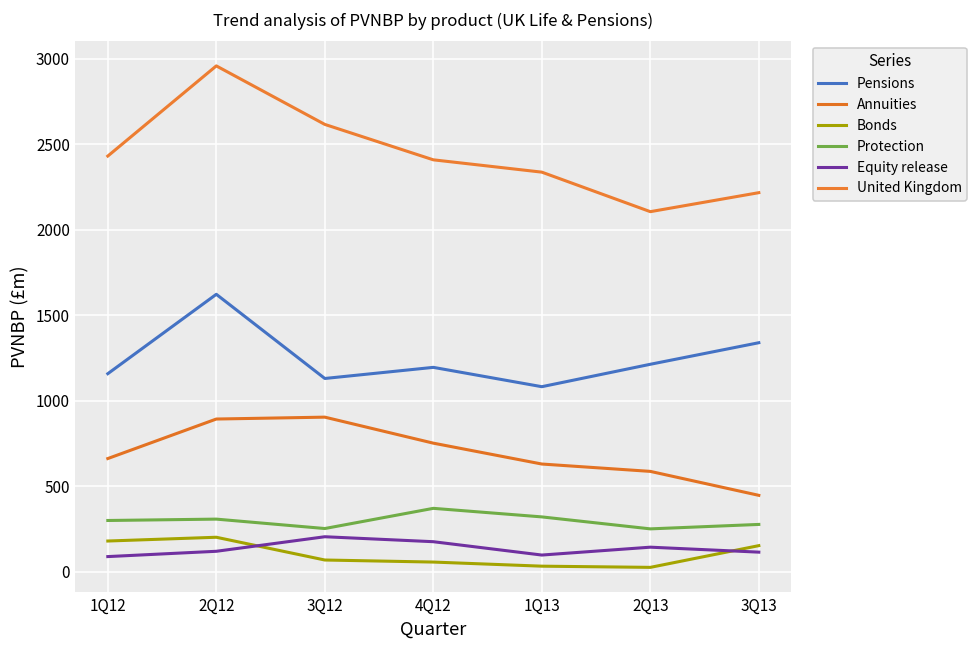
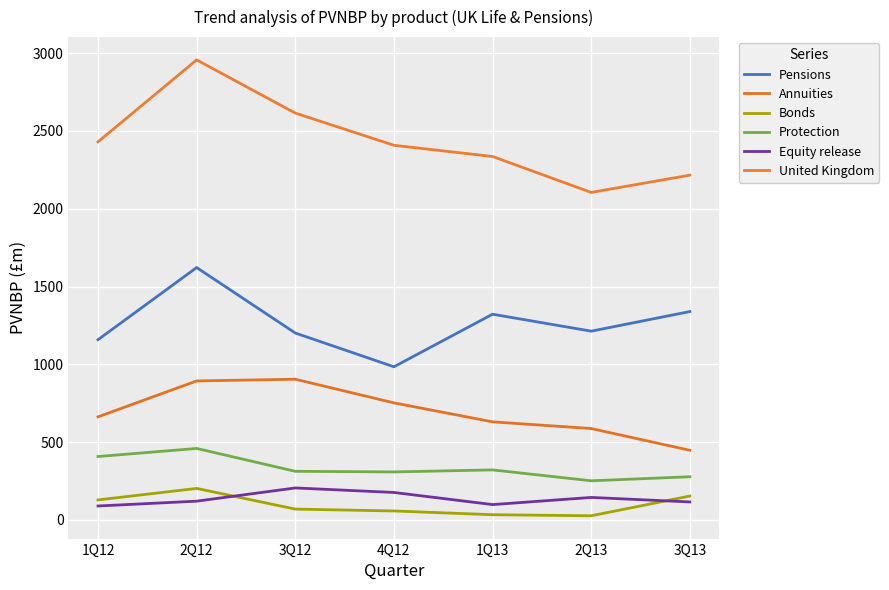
Bonds, 1Q12: 180 -> 130
Protection, 1Q12: 300 -> 410
Protection, 2Q12: 310 -> 460
Pensions, 3Q12: 1130 -> 1200
Protection, 3Q12: 250 -> 310
Pensions, 4Q12: 1200 -> 980
Protection, 4Q12: 370 -> 310
Pensions, 1Q13: 1080 -> 1320
